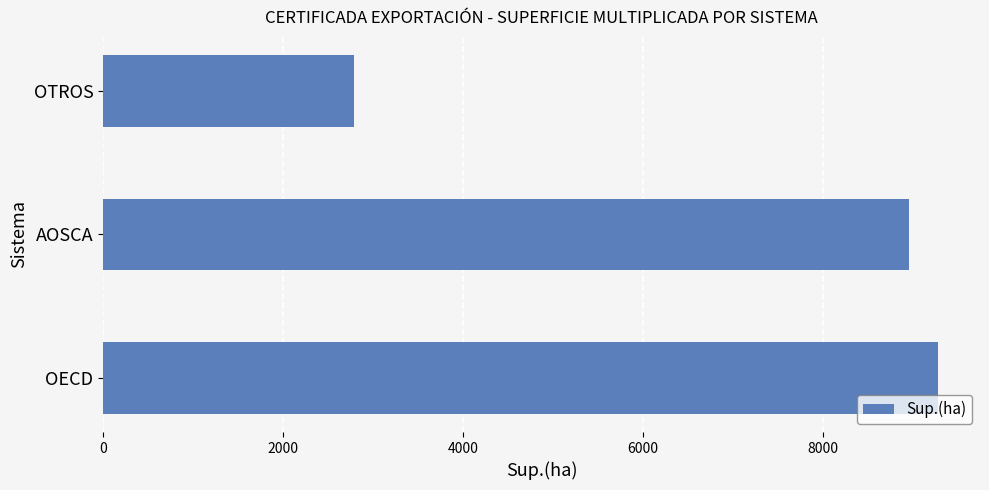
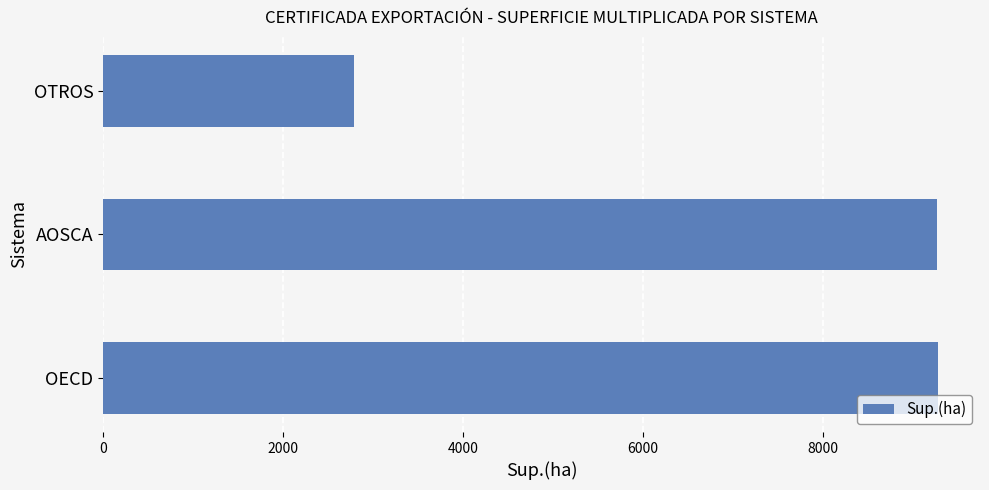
AOSCA: 9000 -> 9300
